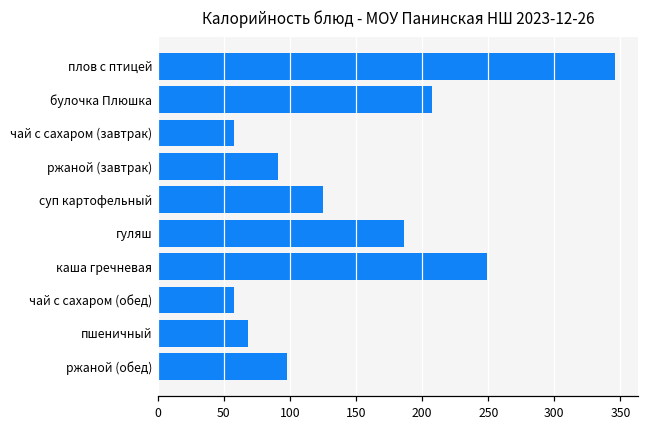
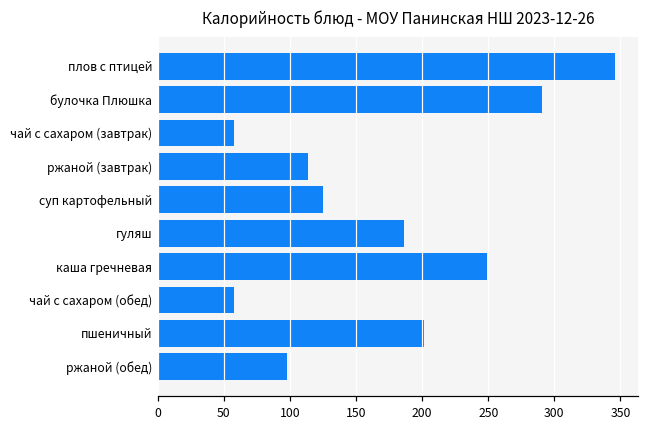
булочка Плюшка: 208 -> 290
ржаной (завтрак): 91 -> 114
пшеничный: 69 -> 201
